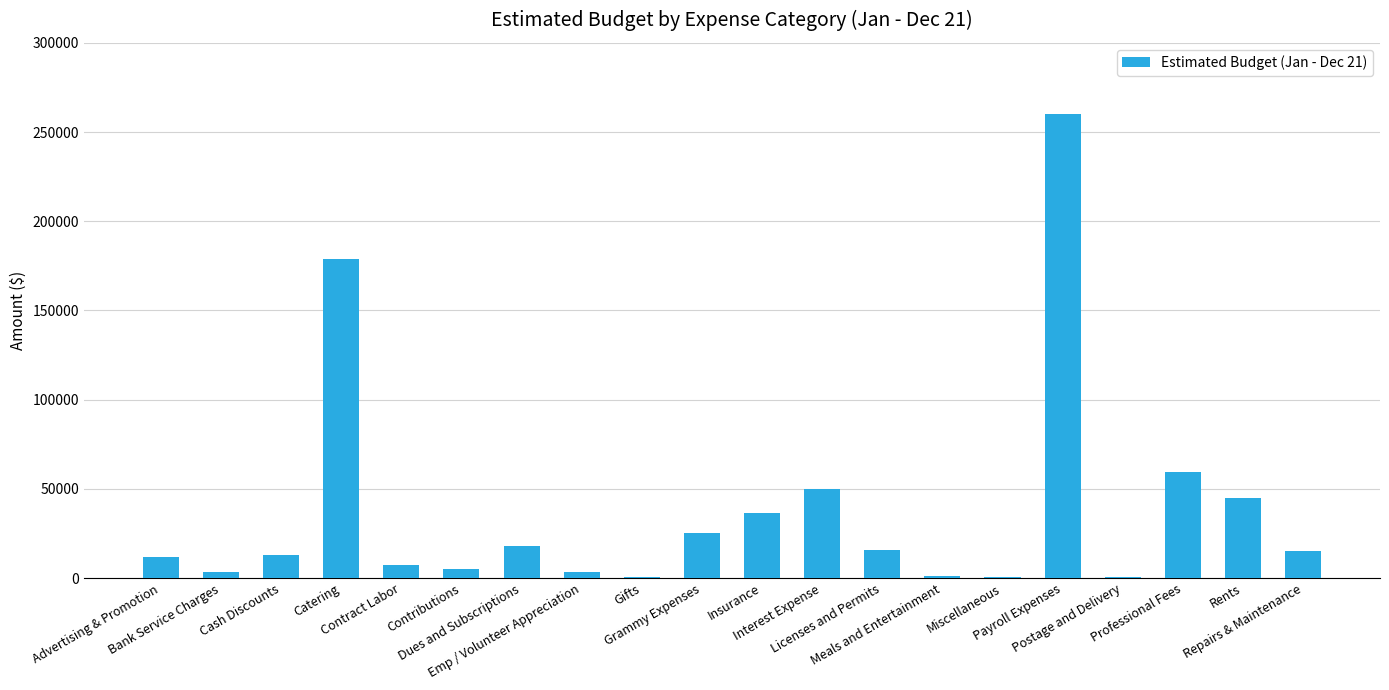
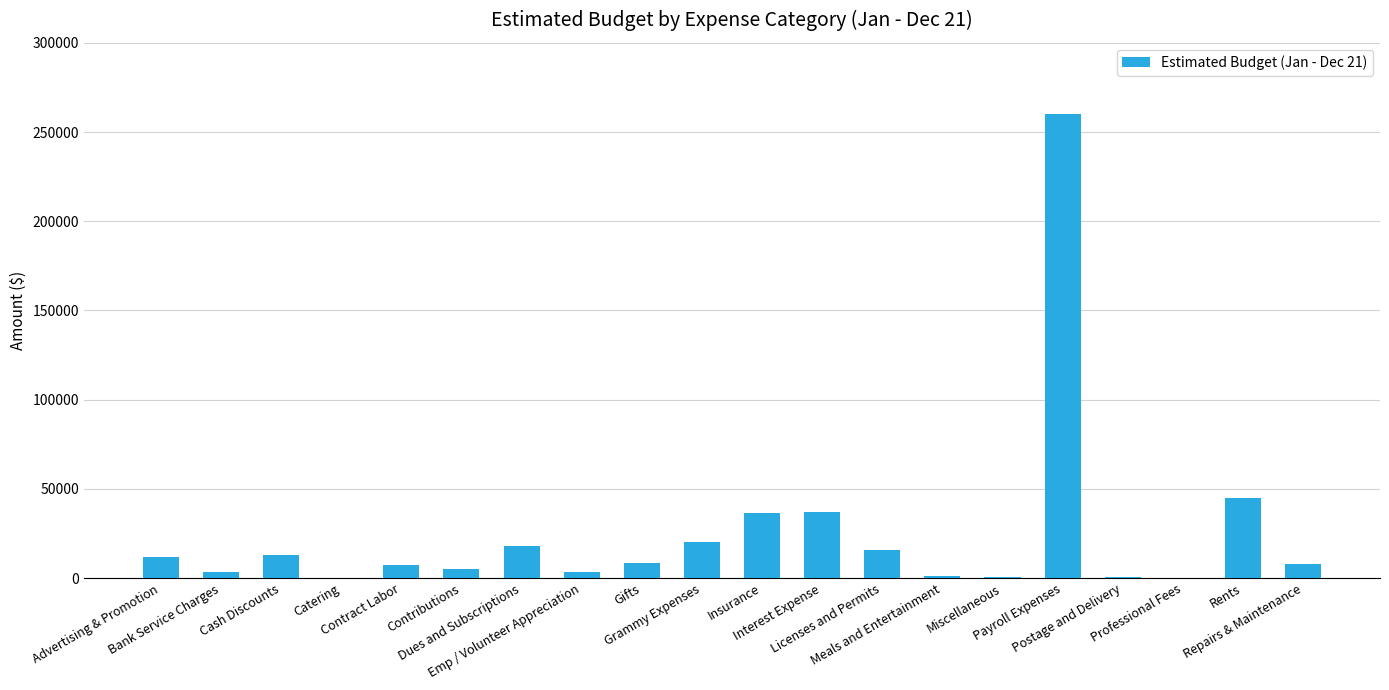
Catering: 179000 -> 0
Gifts: 1000 -> 9000
Grammy Expenses: 25000 -> 20000
Interest Expense: 50000 -> 37000
Professional Fees: 59000 -> 0
Repairs & Maintenance: 15000 -> 8000
